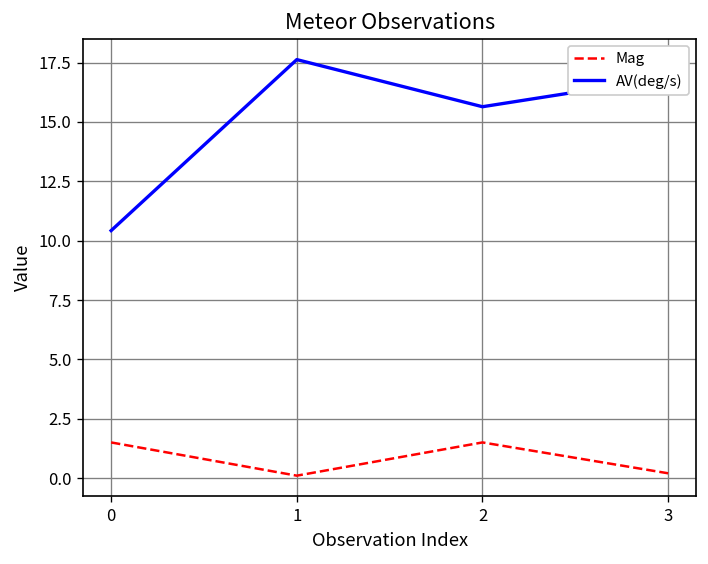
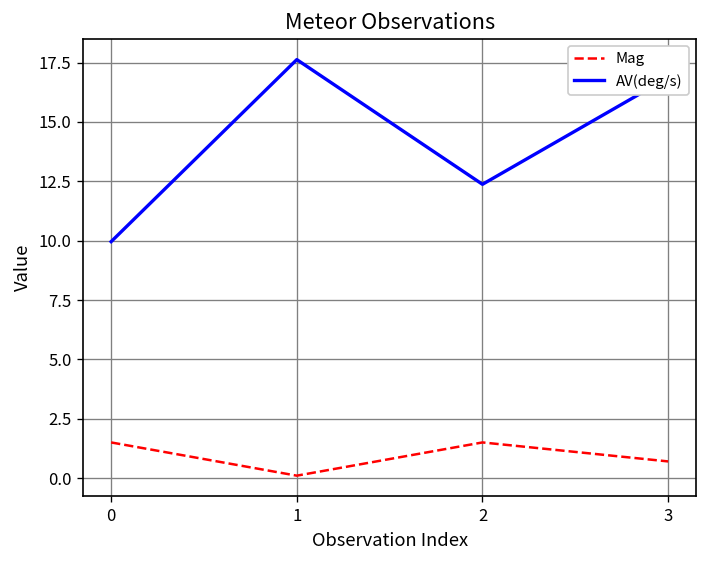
AV(deg/s), 0: 10.4 -> 10.0
AV(deg/s), 2: 15.6 -> 12.4
Mag, 3: 0.2 -> 0.7
